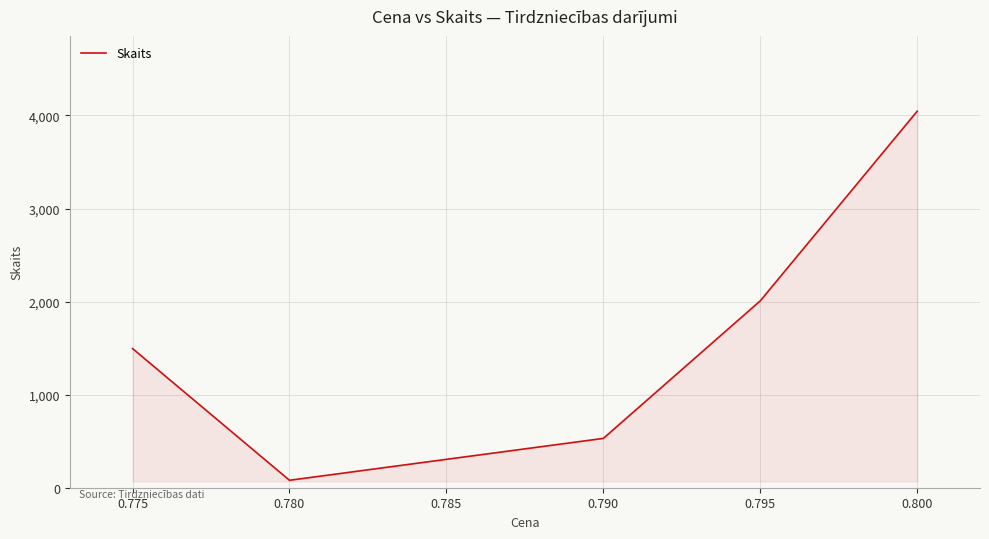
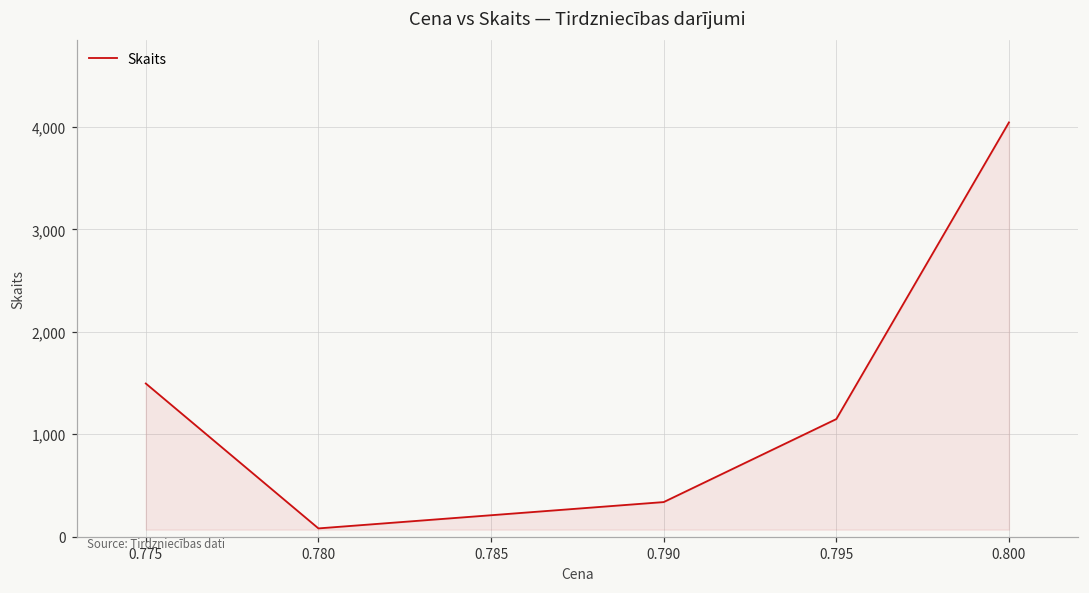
0.790: 500 -> 300
0.795: 2,000 -> 1,100
